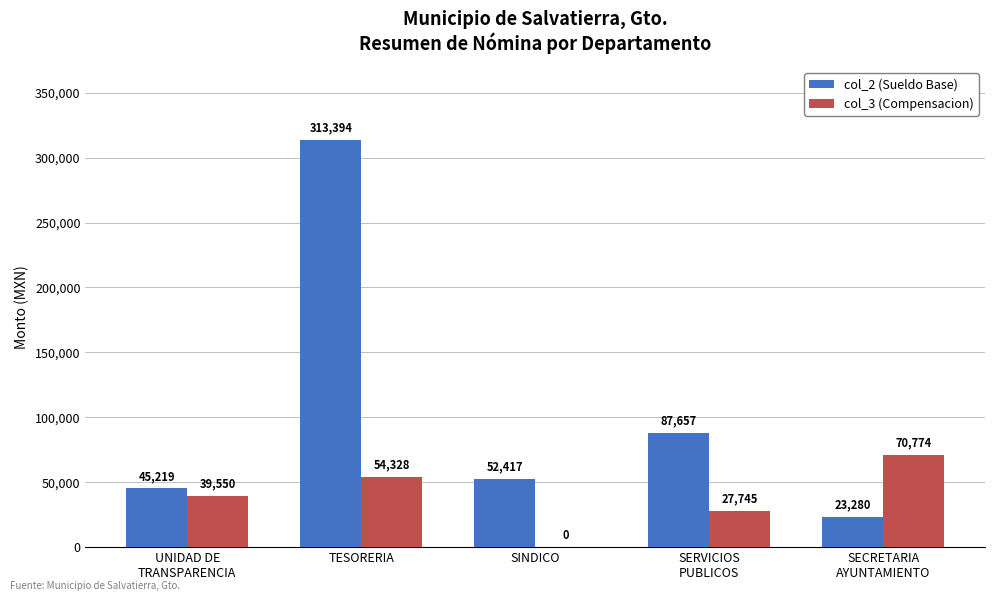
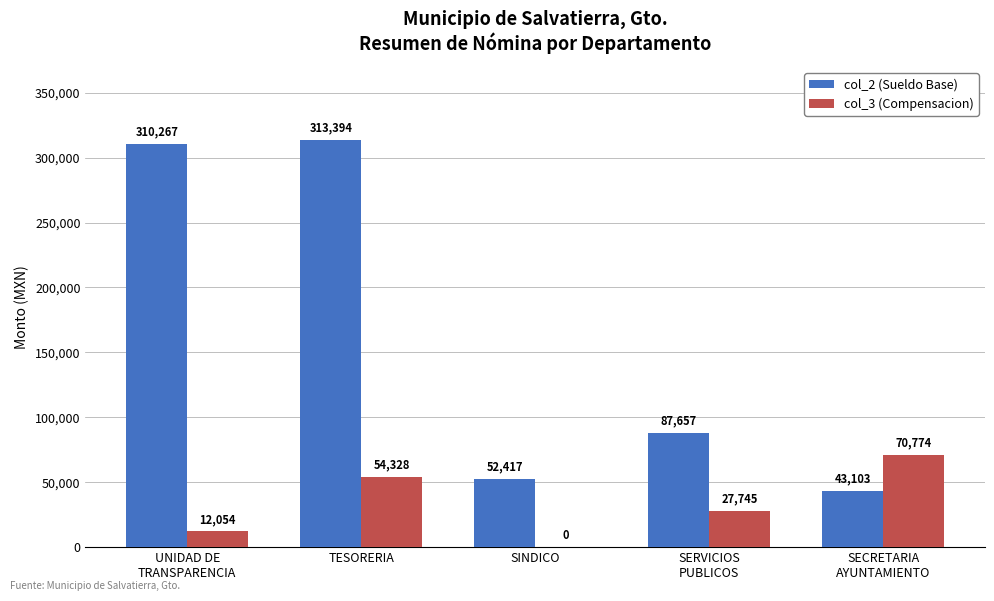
col_2 (Sueldo Base), UNIDAD DE TRANSPARENCIA: 45,219 -> 310,267
col_3 (Compensacion), UNIDAD DE TRANSPARENCIA: 39,550 -> 12,054
col_2 (Sueldo Base), SECRETARIA AYUNTAMIENTO: 23,280 -> 43,103
